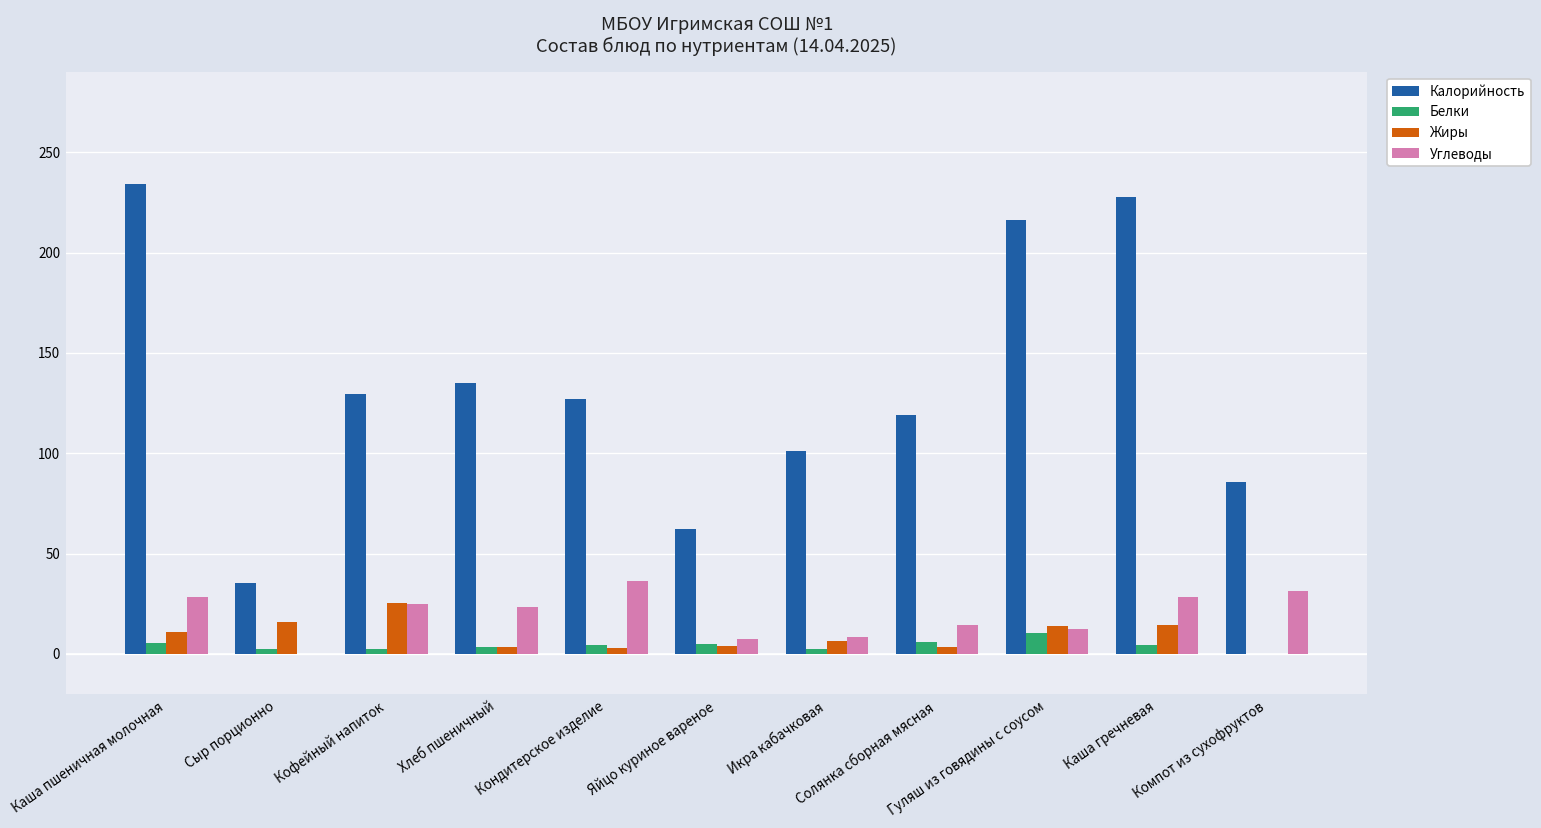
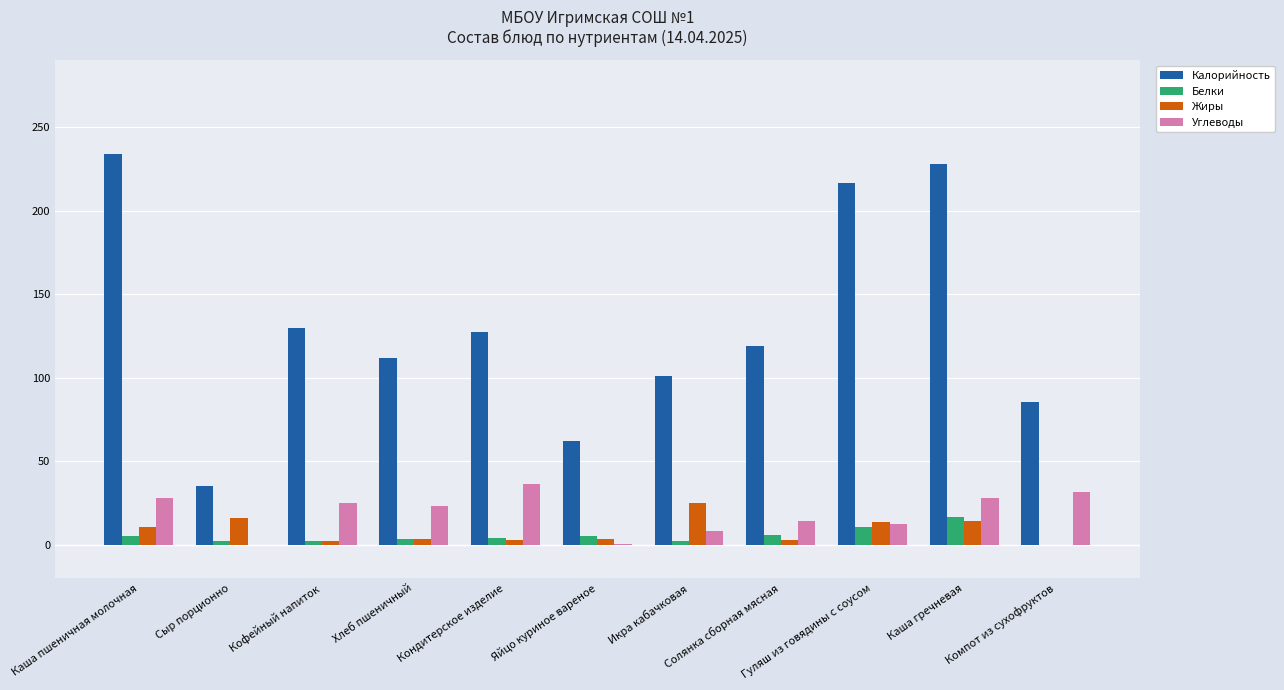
Жиры, Кофейный напиток: 25 -> 2
Калорийность, Хлеб пшеничный: 135 -> 112
Углеводы, Яйцо куриное вареное: 8 -> 0
Жиры, Икра кабачковая: 7 -> 25
Белки, Каша гречневая: 5 -> 17
